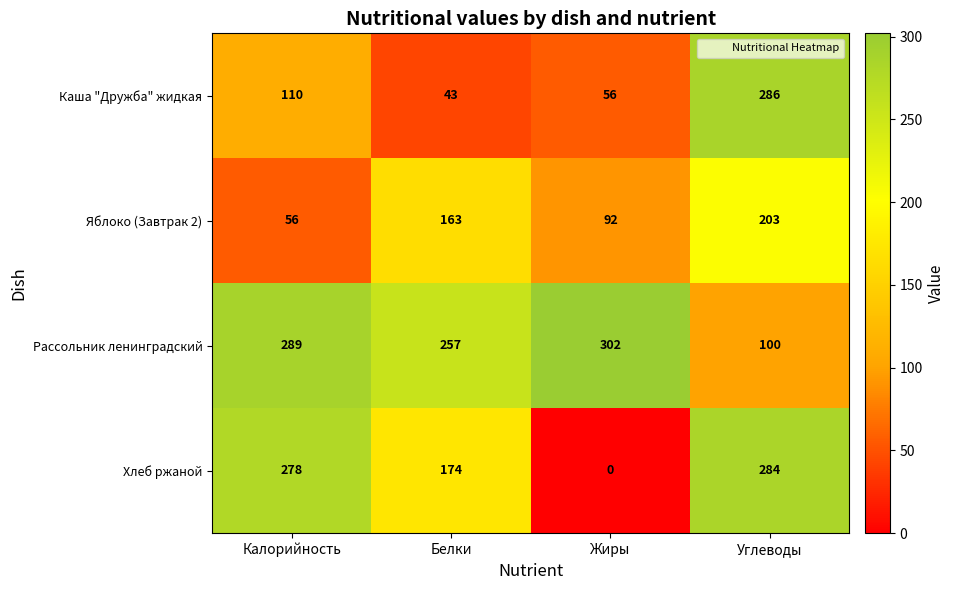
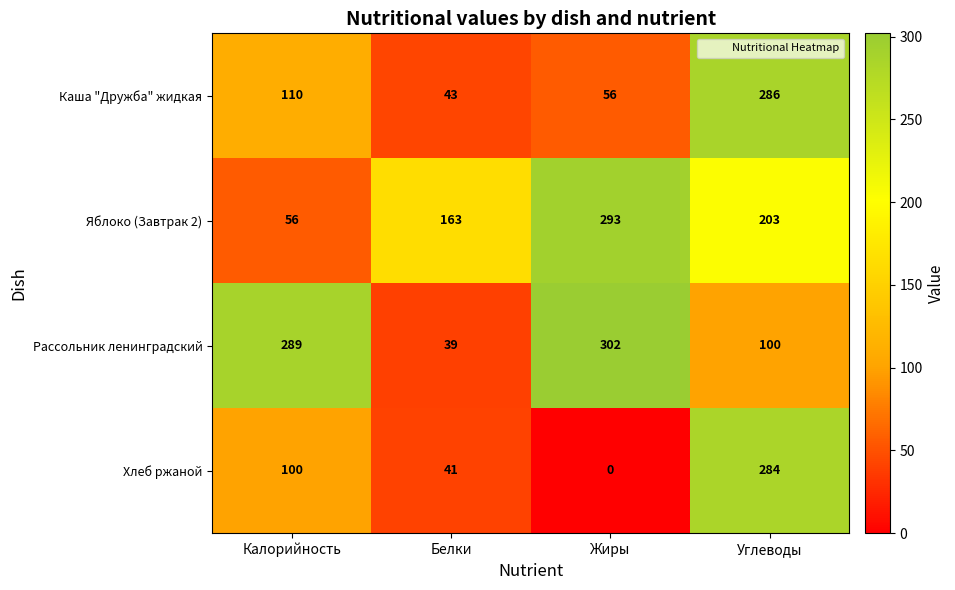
Яблоко (Завтрак 2), Жиры: 92 -> 293
Рассольник ленинградский, Белки: 257 -> 39
Хлеб ржаной, Калорийность: 278 -> 100
Хлеб ржаной, Белки: 174 -> 41
